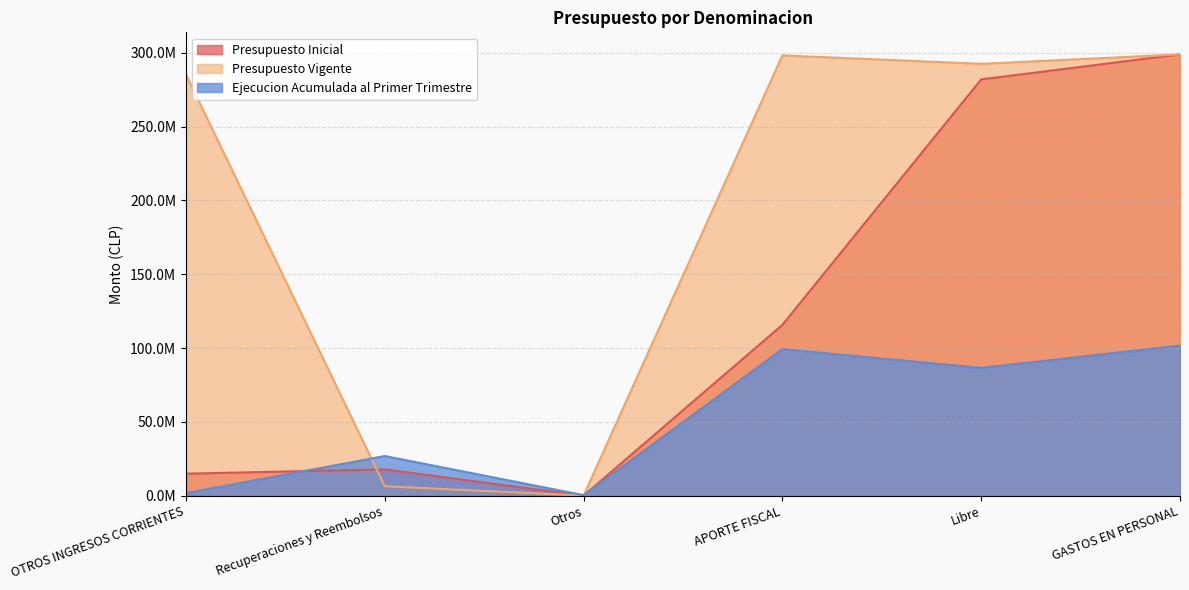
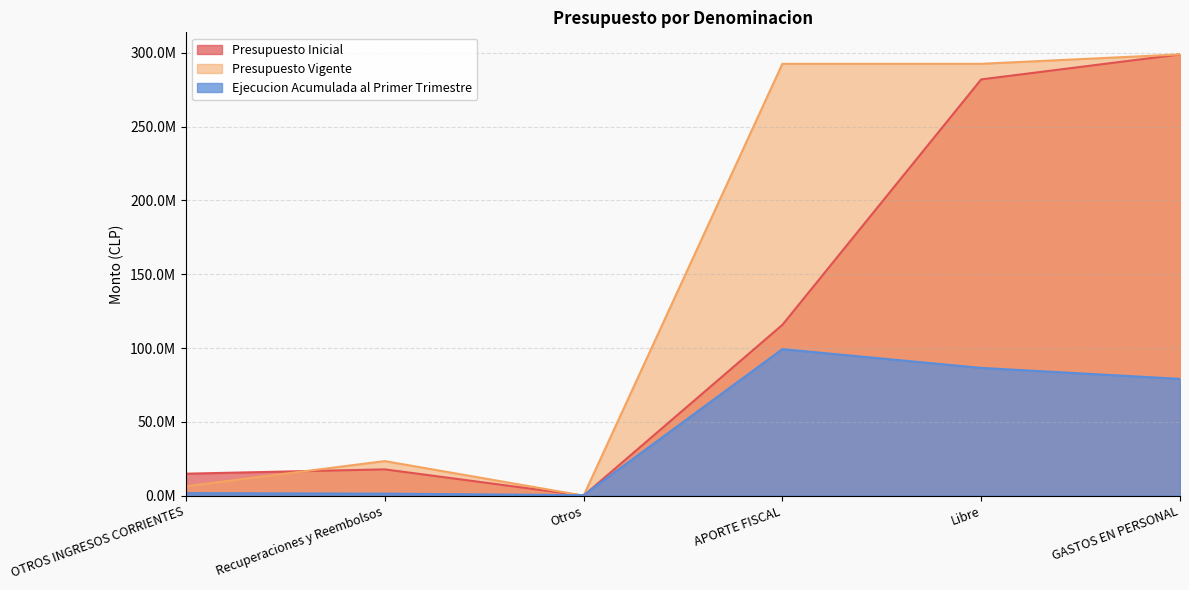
Presupuesto Vigente, OTROS INGRESOS CORRIENTES: 285000000 -> 6000000
Presupuesto Vigente, Recuperaciones y Reembolsos: 6000000 -> 23000000
Ejecucion Acumulada al Primer Trimestre, Recuperaciones y Reembolsos: 27000000 -> 1000000
Presupuesto Vigente, APORTE FISCAL: 298000000 -> 293000000
Ejecucion Acumulada al Primer Trimestre, GASTOS EN PERSONAL: 102000000 -> 79000000
